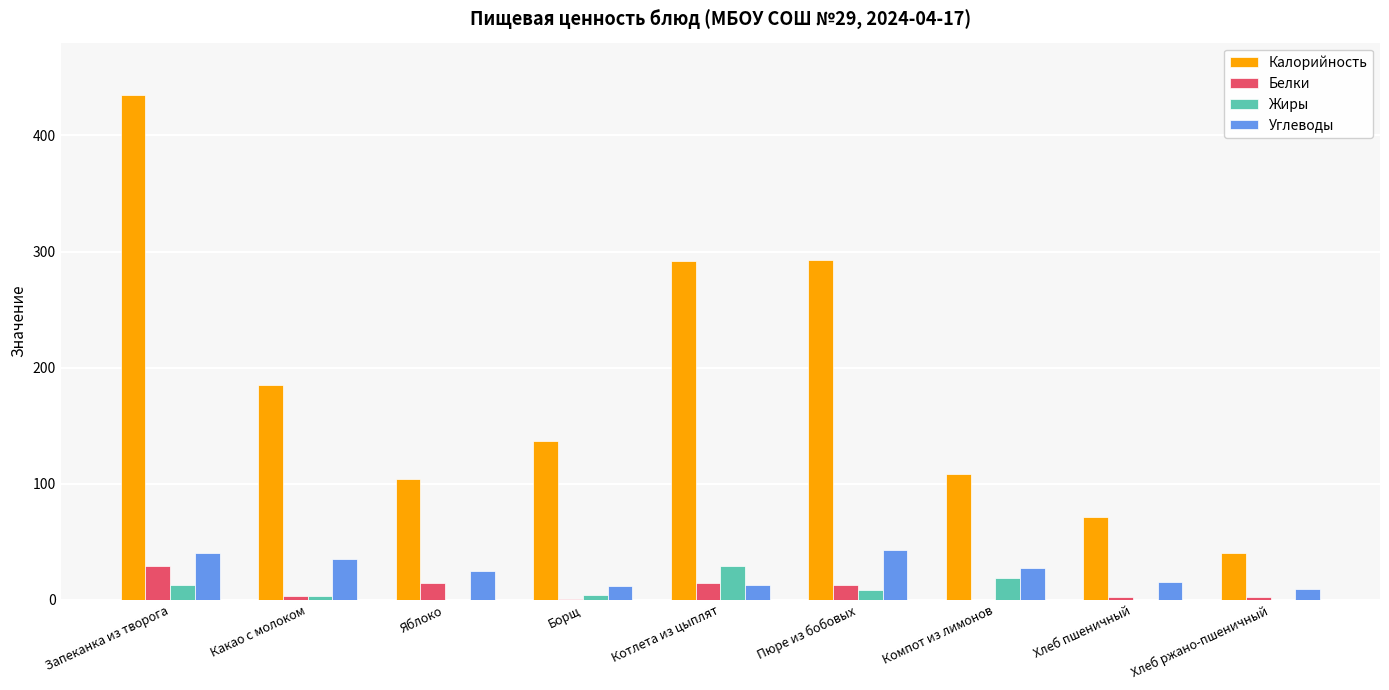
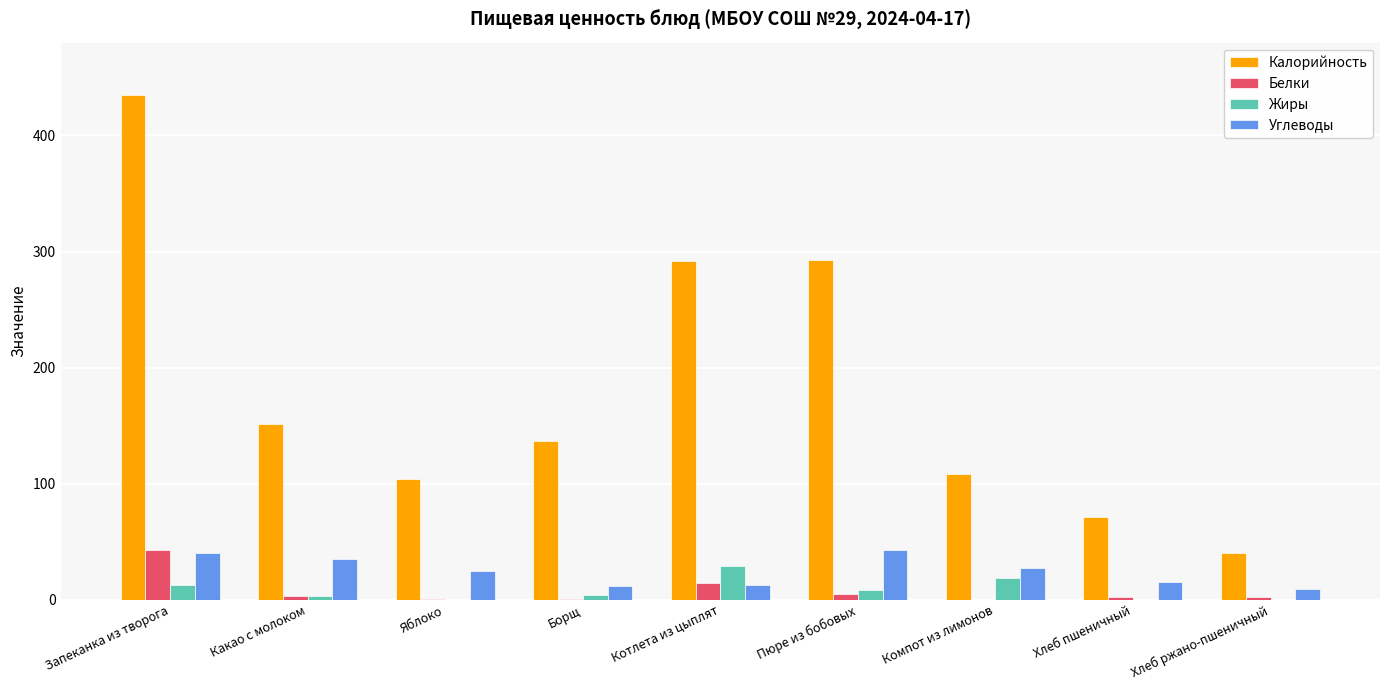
Белки, Запеканка из творога: 29 -> 43
Калорийность, Какао с молоком: 185 -> 151
Белки, Яблоко: 14 -> 1
Белки, Пюре из бобовых: 13 -> 5
